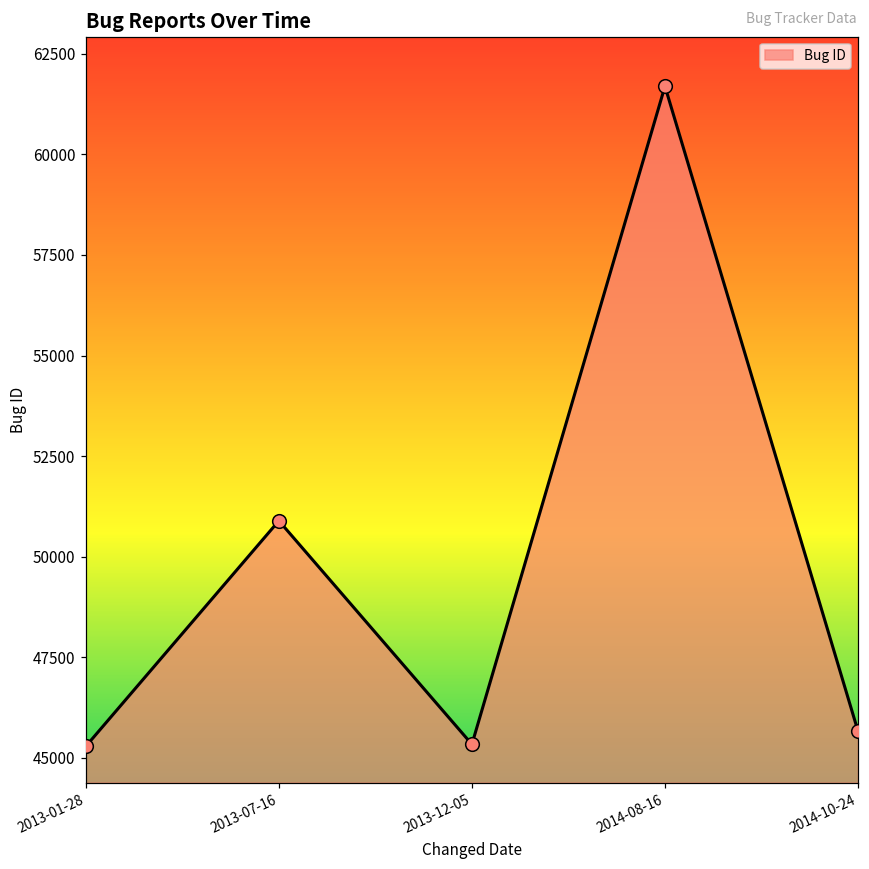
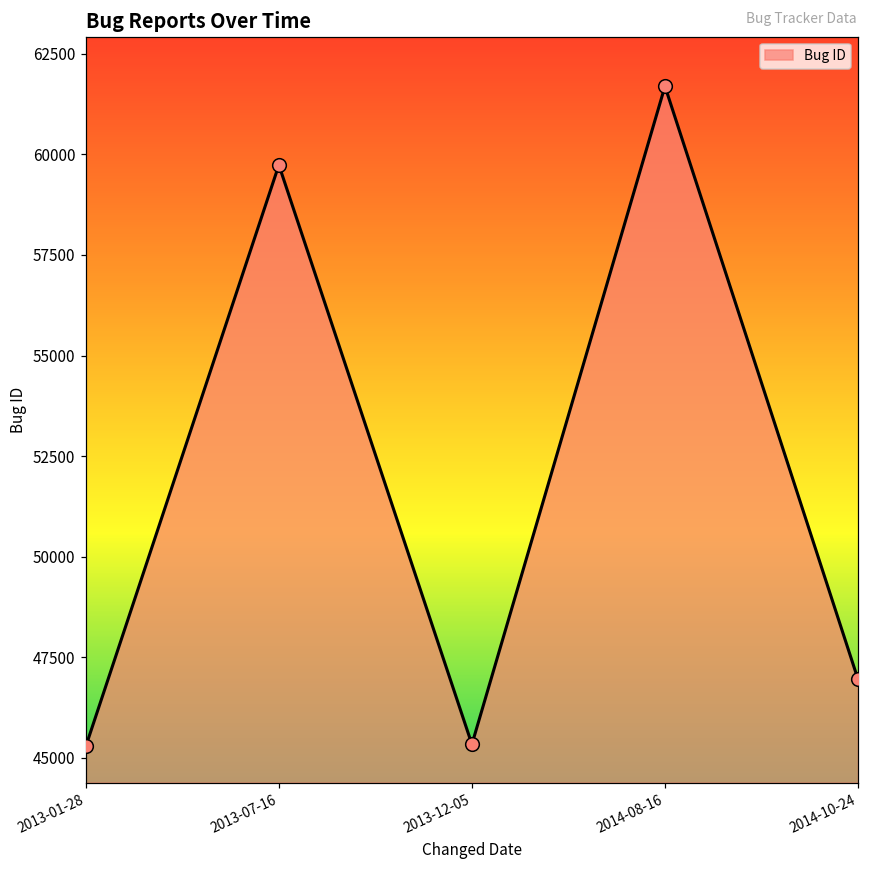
2013-07-16: 50900 -> 59700
2014-10-24: 45700 -> 47000
